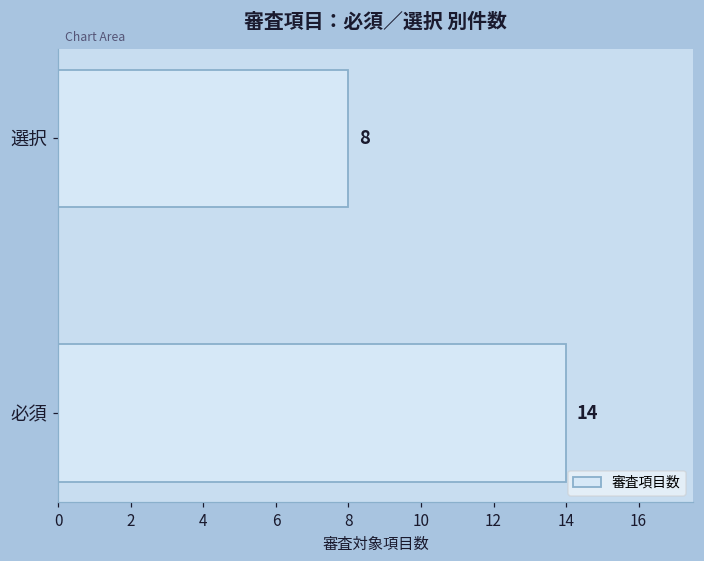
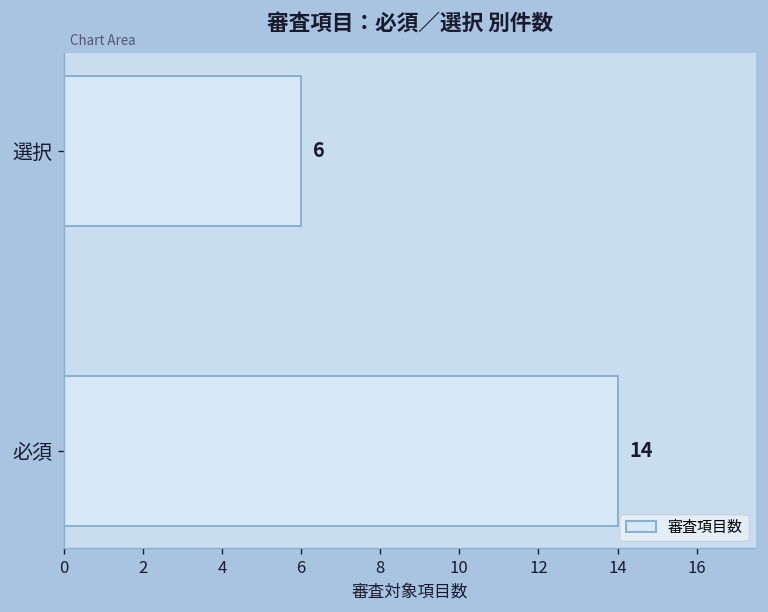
選択: 8 -> 6
